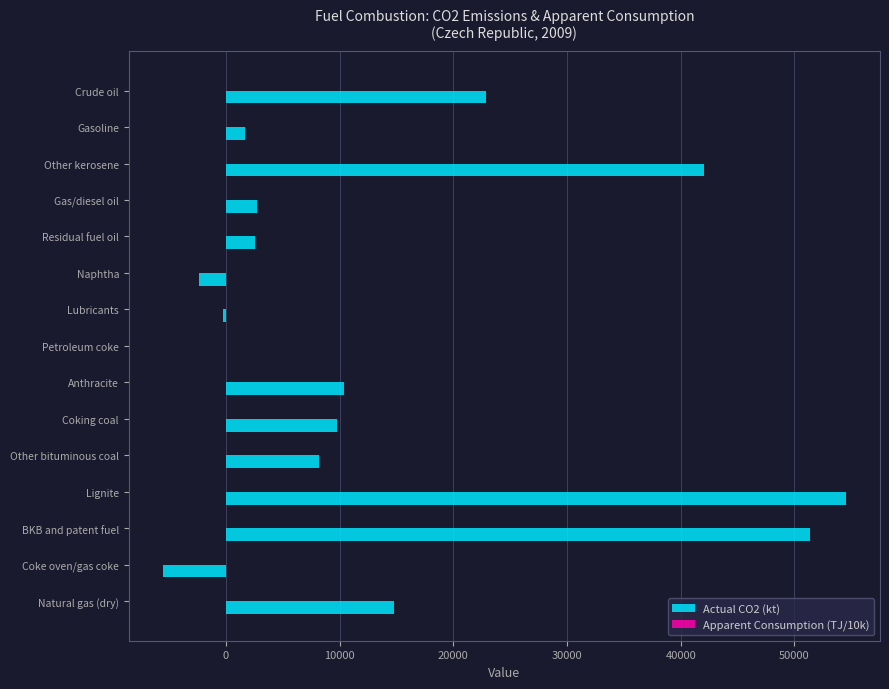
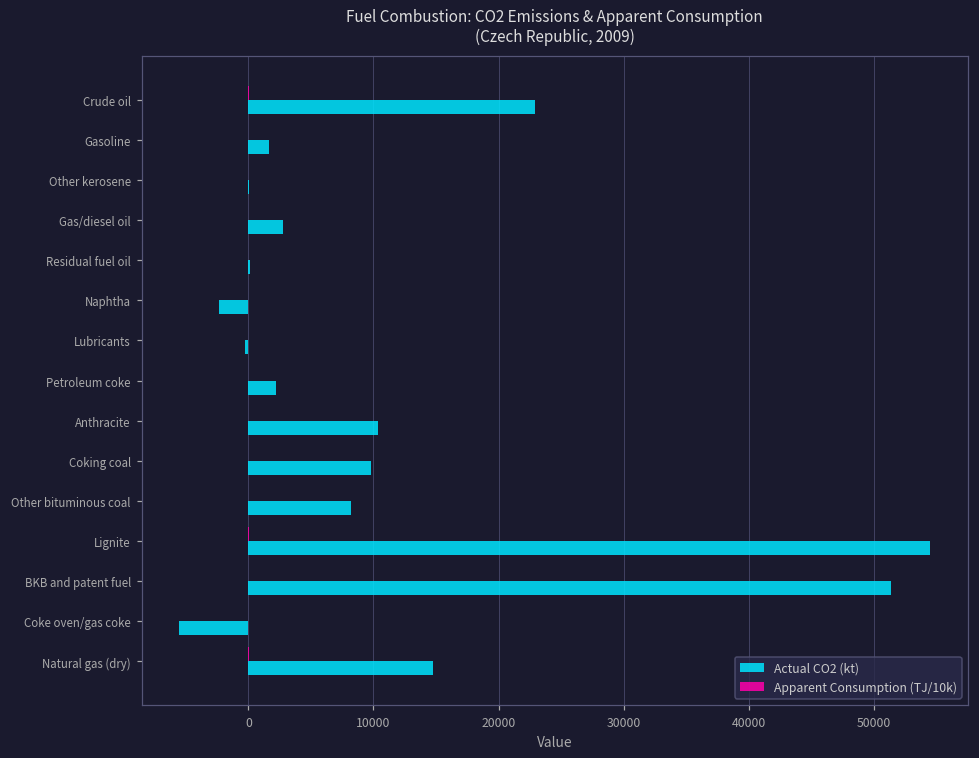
Actual CO2 (kt), Other kerosene: 42000 -> 0
Actual CO2 (kt), Residual fuel oil: 2600 -> 100
Actual CO2 (kt), Petroleum coke: 0 -> 2200
